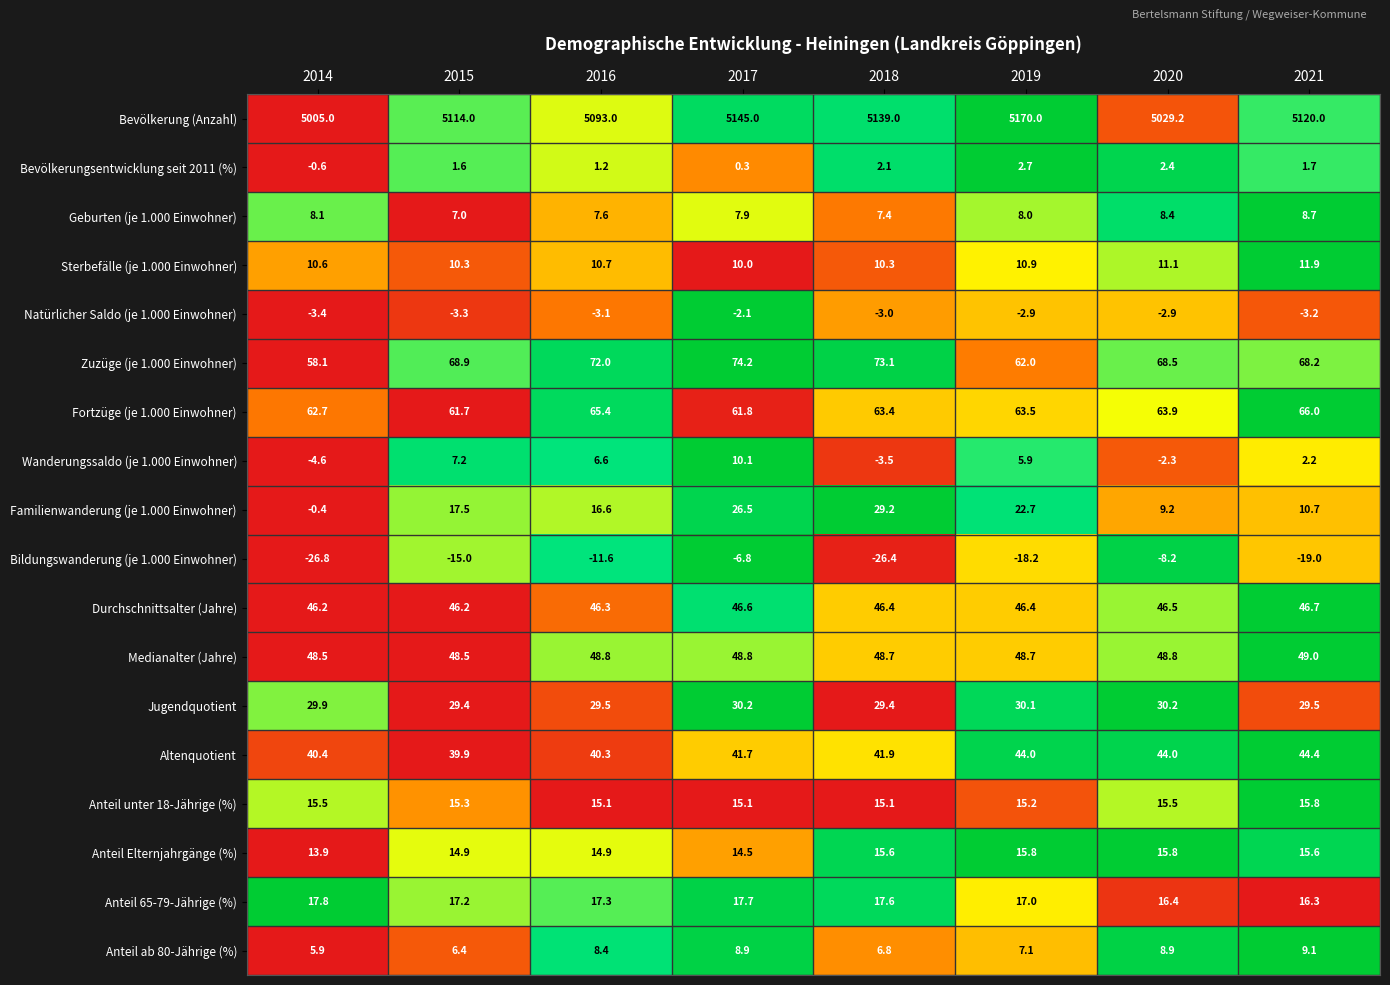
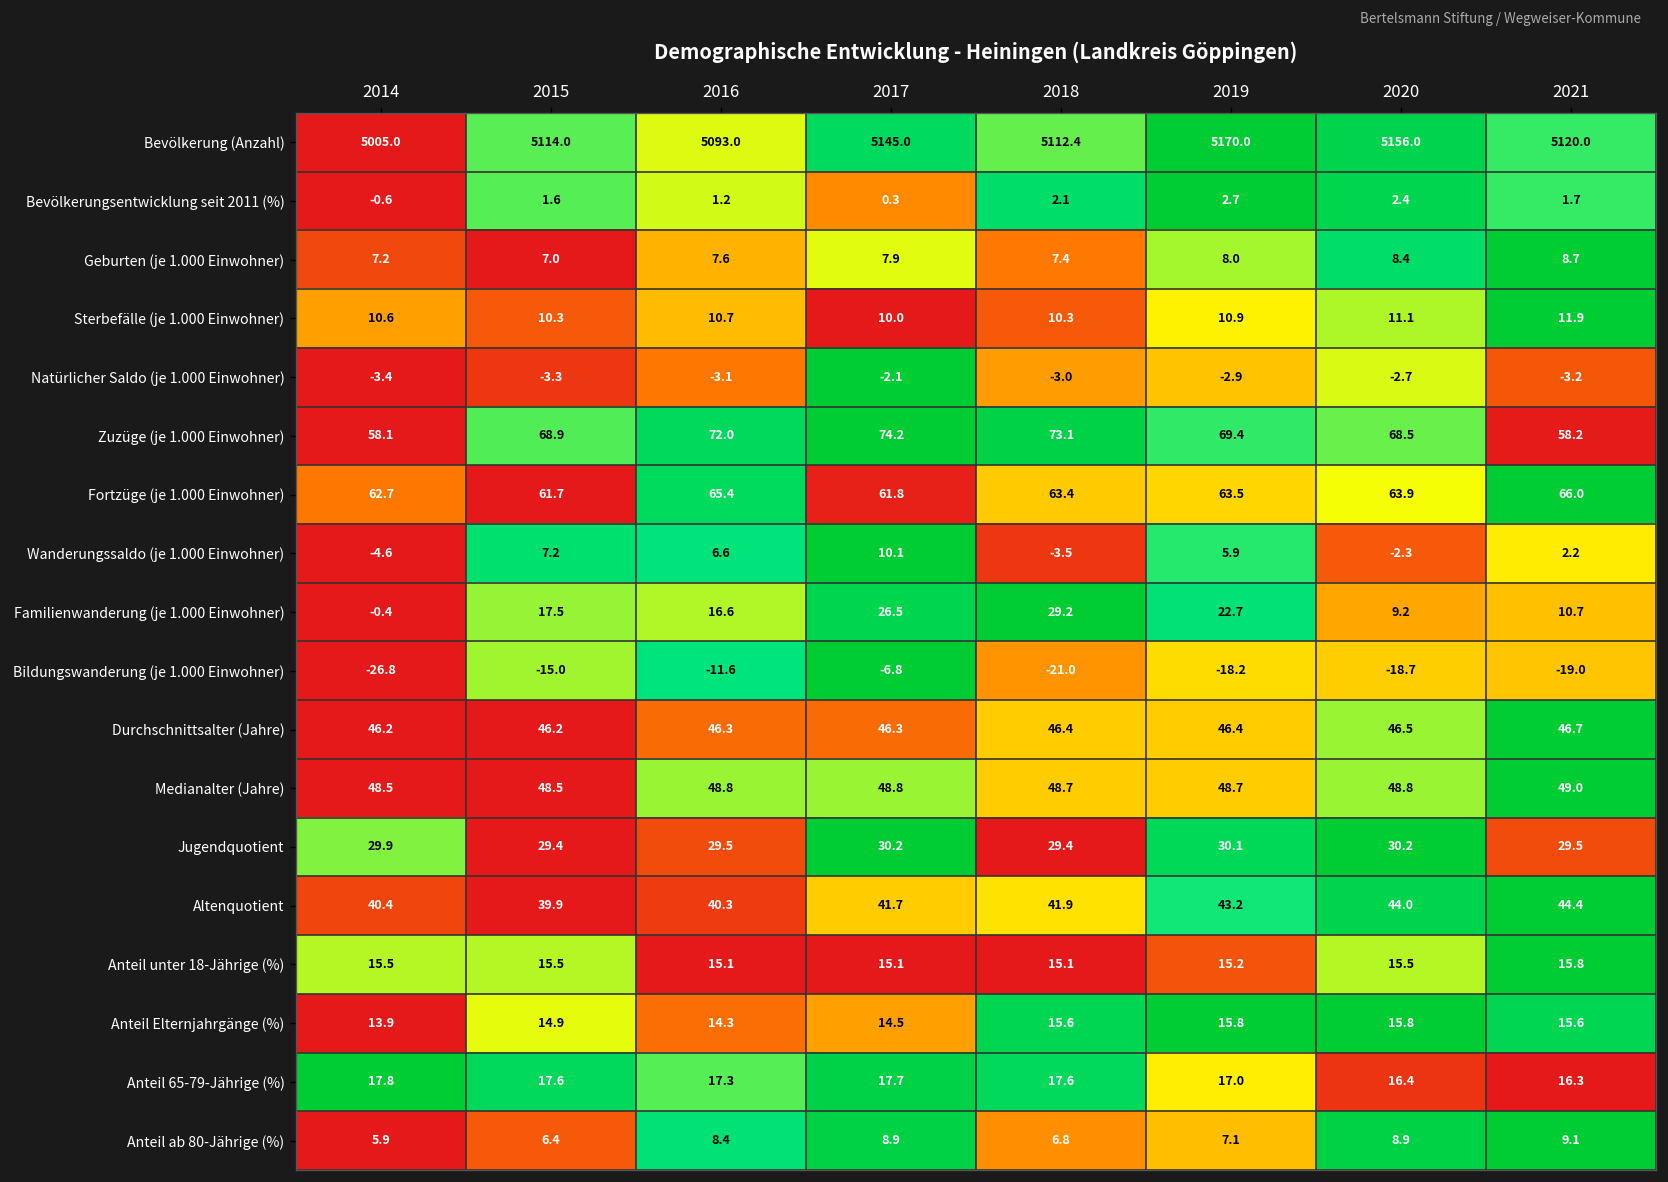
Bevölkerung (Anzahl), 2018: 5139.0 -> 5112.4
Bevölkerung (Anzahl), 2020: 5029.2 -> 5156.0
Geburten (je 1.000 Einwohner), 2014: 8.1 -> 7.2
Natürlicher Saldo (je 1.000 Einwohner), 2020: -2.9 -> -2.7
Zuzüge (je 1.000 Einwohner), 2019: 62.0 -> 69.4
Zuzüge (je 1.000 Einwohner), 2021: 68.2 -> 58.2
Bildungswanderung (je 1.000 Einwohner), 2018: -26.4 -> -21.0
Bildungswanderung (je 1.000 Einwohner), 2020: -8.2 -> -18.7
Durchschnittsalter (Jahre), 2017: 46.6 -> 46.3
Altenquotient, 2019: 44.0 -> 43.2
Anteil unter 18-Jährige (%), 2015: 15.3 -> 15.5
Anteil Elternjahrgänge (%), 2016: 14.9 -> 14.3
Anteil 65-79-Jährige (%), 2015: 17.2 -> 17.6
